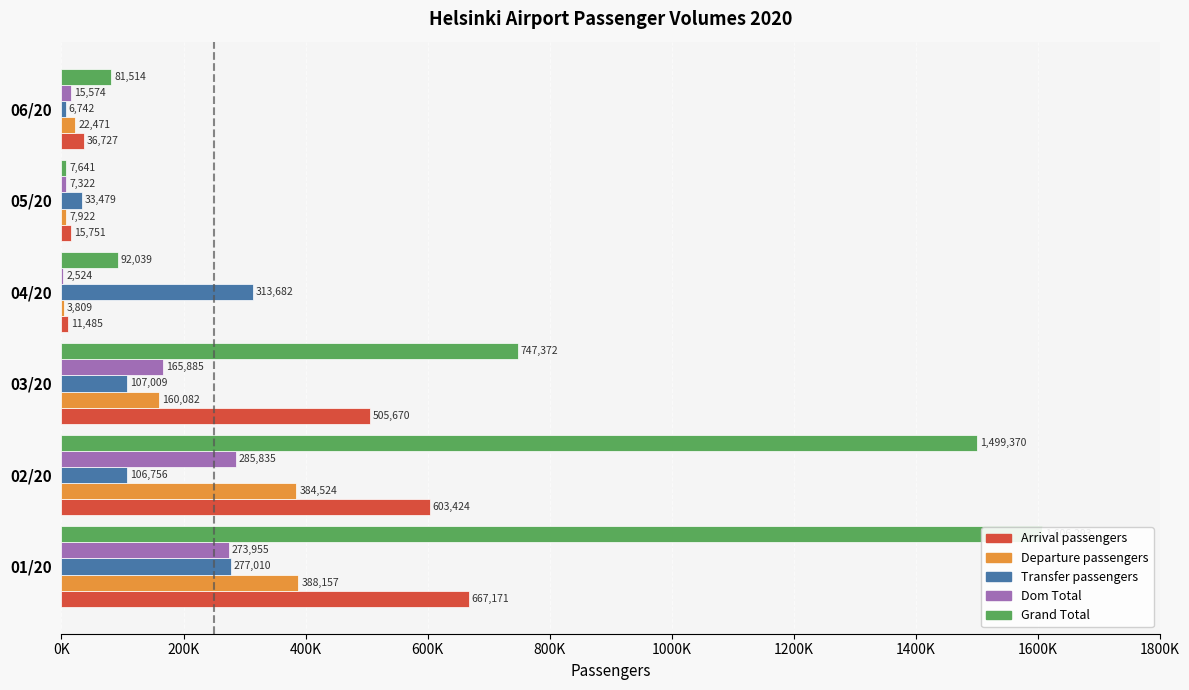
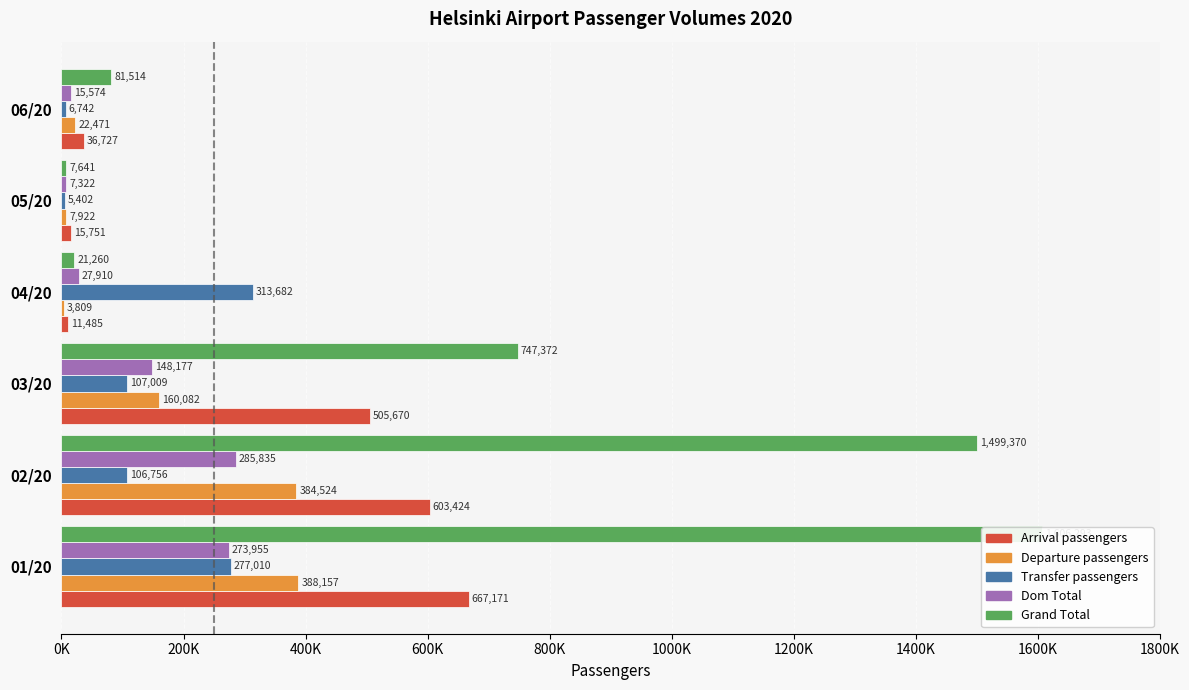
Transfer passengers, 05/20: 33,479 -> 5,402
Grand Total, 04/20: 92,039 -> 21,260
Dom Total, 04/20: 2,524 -> 27,910
Dom Total, 03/20: 165,885 -> 148,177
